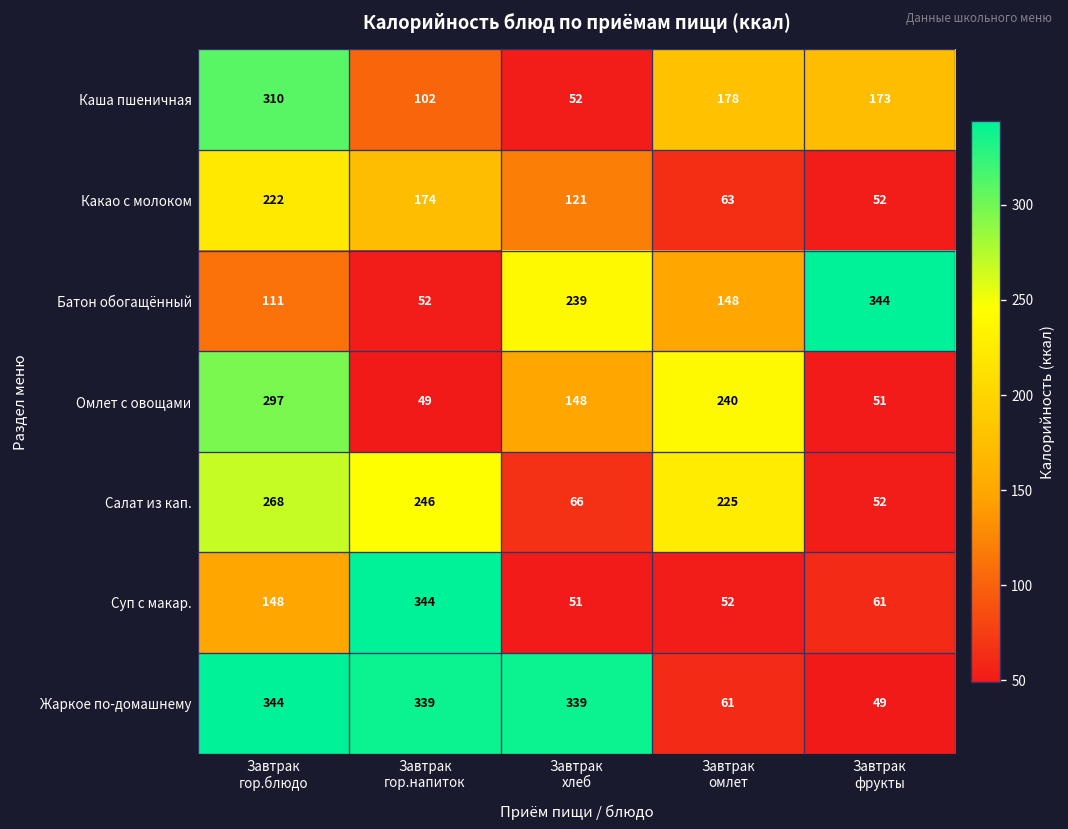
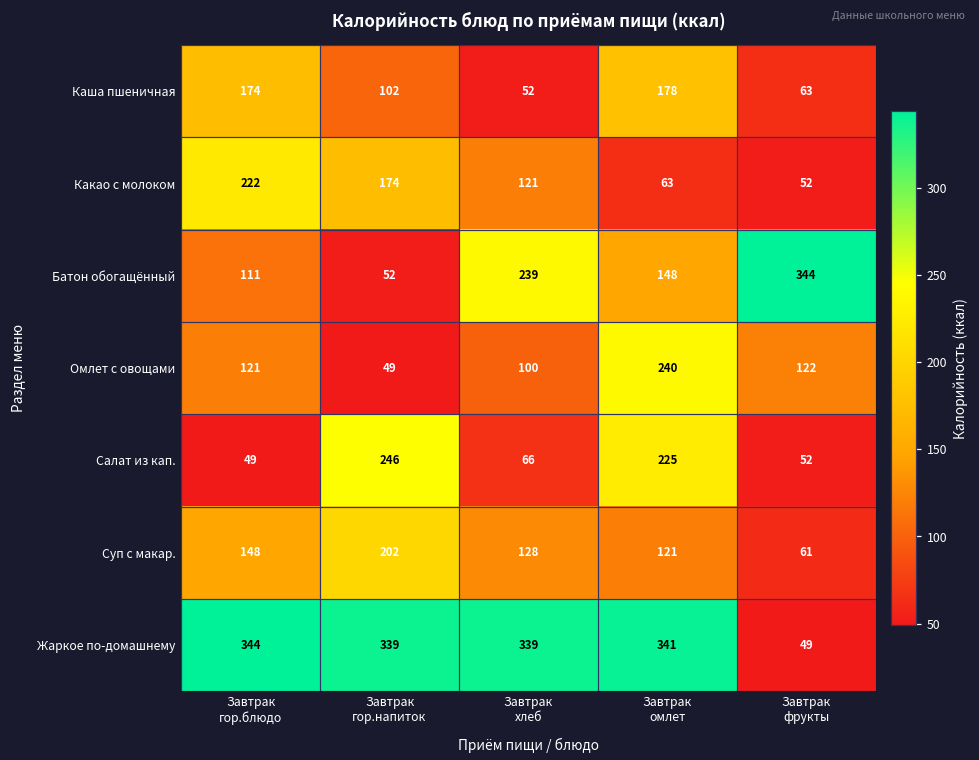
Каша пшеничная, Завтрак гор.блюдо: 310 -> 174
Каша пшеничная, Завтрак фрукты: 173 -> 63
Омлет с овощами, Завтрак гор.блюдо: 297 -> 121
Омлет с овощами, Завтрак хлеб: 148 -> 100
Омлет с овощами, Завтрак фрукты: 51 -> 122
Салат из кап., Завтрак гор.блюдо: 268 -> 49
Суп с макар., Завтрак гор.напиток: 344 -> 202
Суп с макар., Завтрак хлеб: 51 -> 128
Суп с макар., Завтрак омлет: 52 -> 121
Жаркое по-домашнему, Завтрак омлет: 61 -> 341
